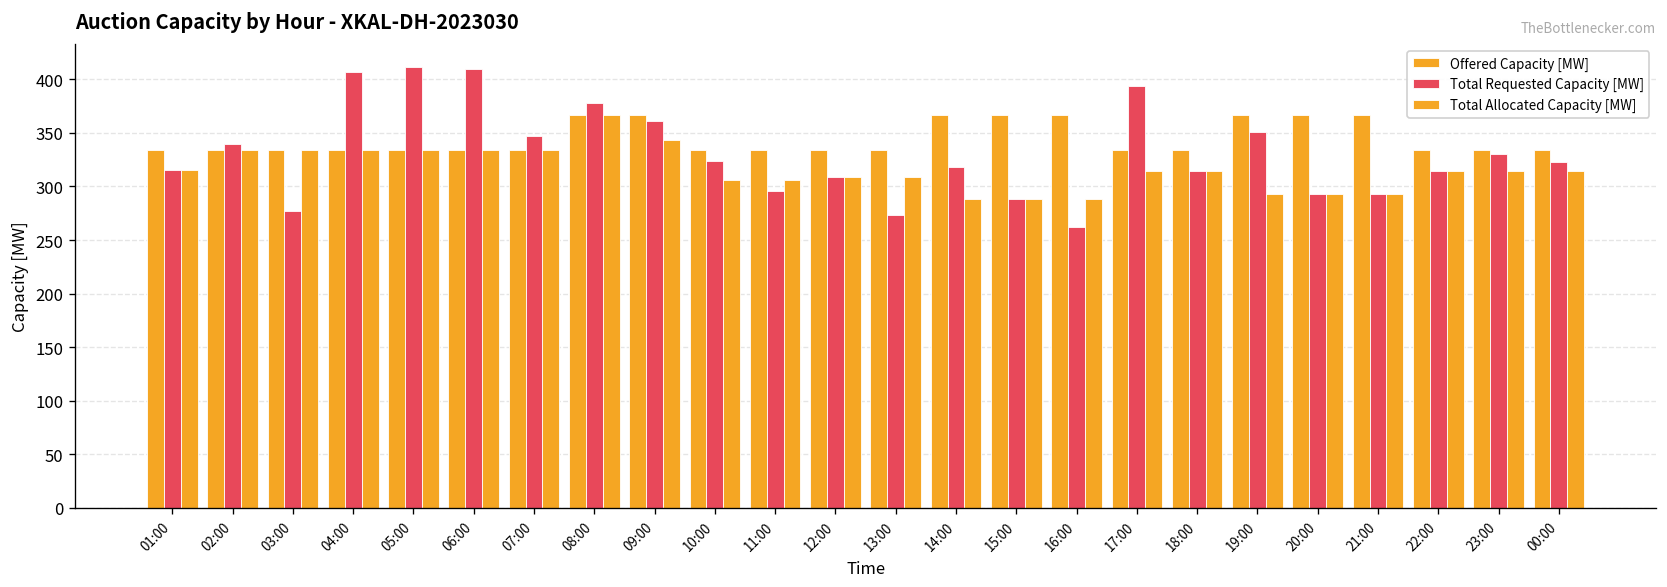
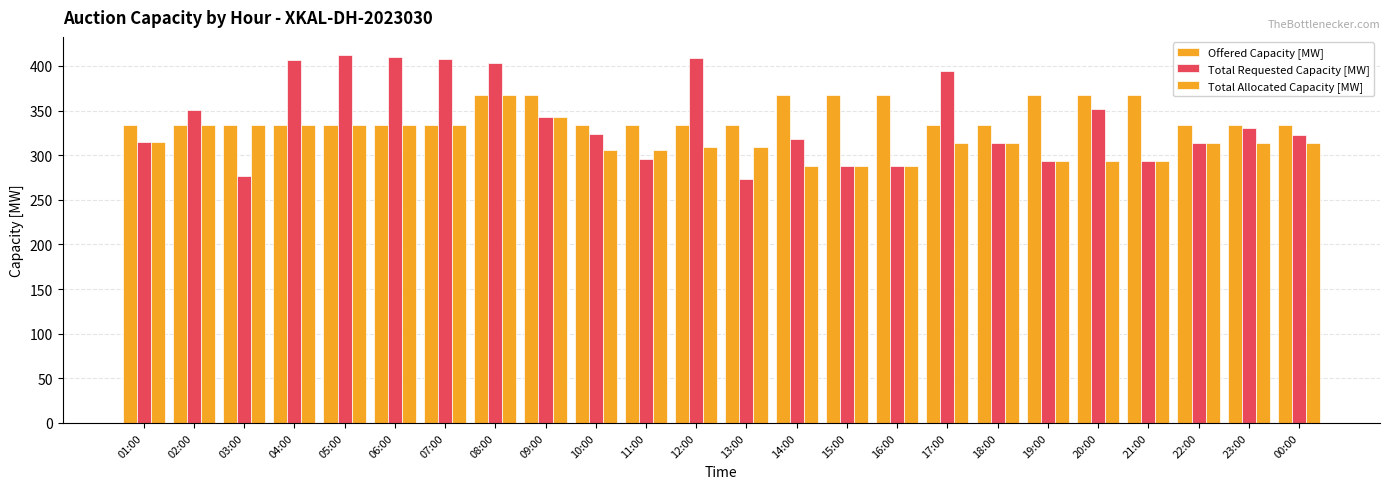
Total Requested Capacity [MW], 02:00: 340 -> 350
Total Requested Capacity [MW], 07:00: 350 -> 410
Total Requested Capacity [MW], 08:00: 380 -> 400
Total Requested Capacity [MW], 09:00: 360 -> 340
Total Requested Capacity [MW], 12:00: 310 -> 410
Total Requested Capacity [MW], 16:00: 260 -> 290
Total Requested Capacity [MW], 19:00: 350 -> 290
Total Requested Capacity [MW], 20:00: 290 -> 350
